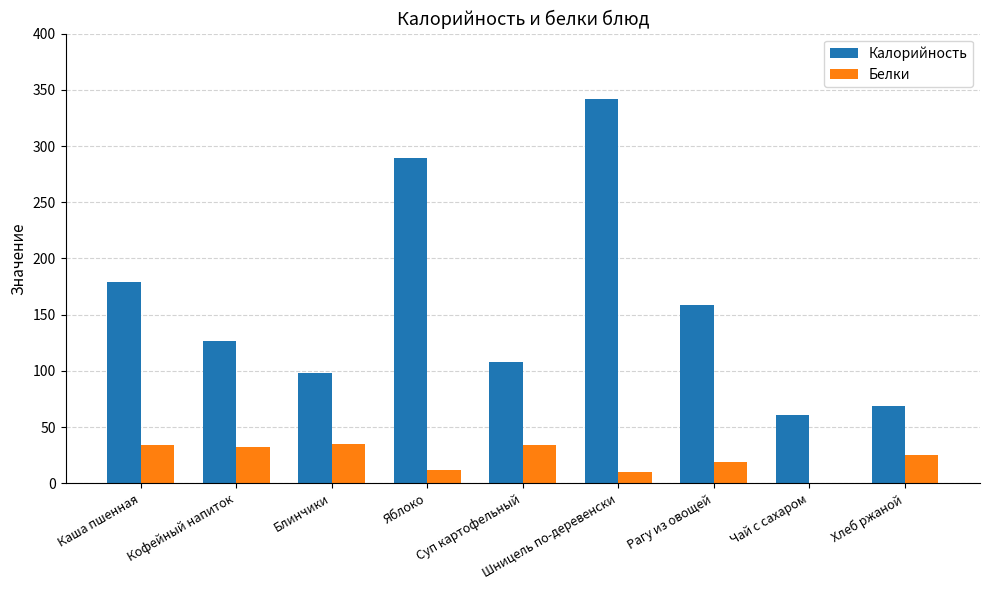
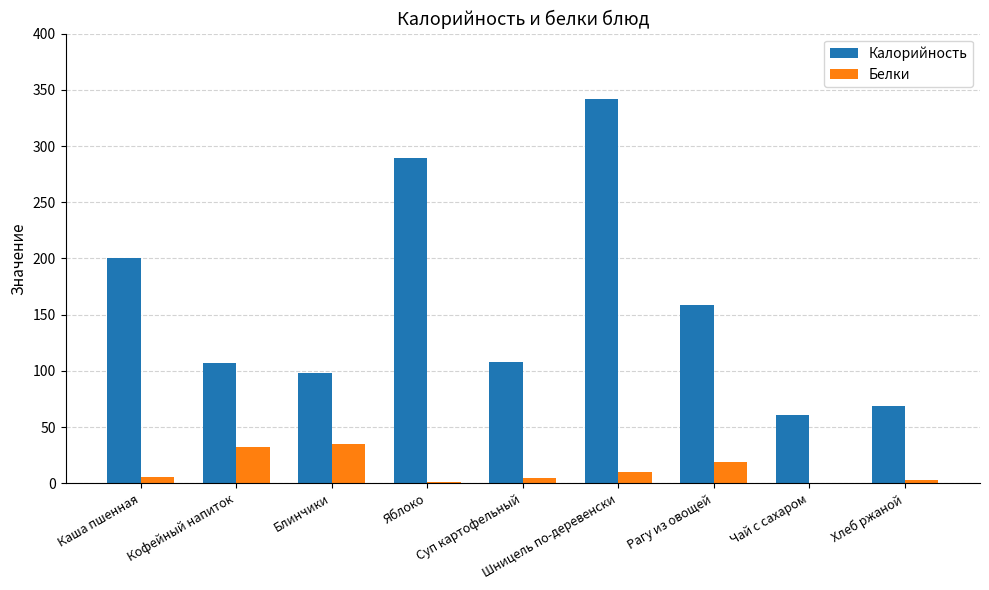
Калорийность, Каша пшенная: 179 -> 200
Белки, Каша пшенная: 34 -> 6
Калорийность, Кофейный напиток: 127 -> 107
Белки, Яблоко: 12 -> 1
Белки, Суп картофельный: 34 -> 5
Белки, Хлеб ржаной: 25 -> 3
